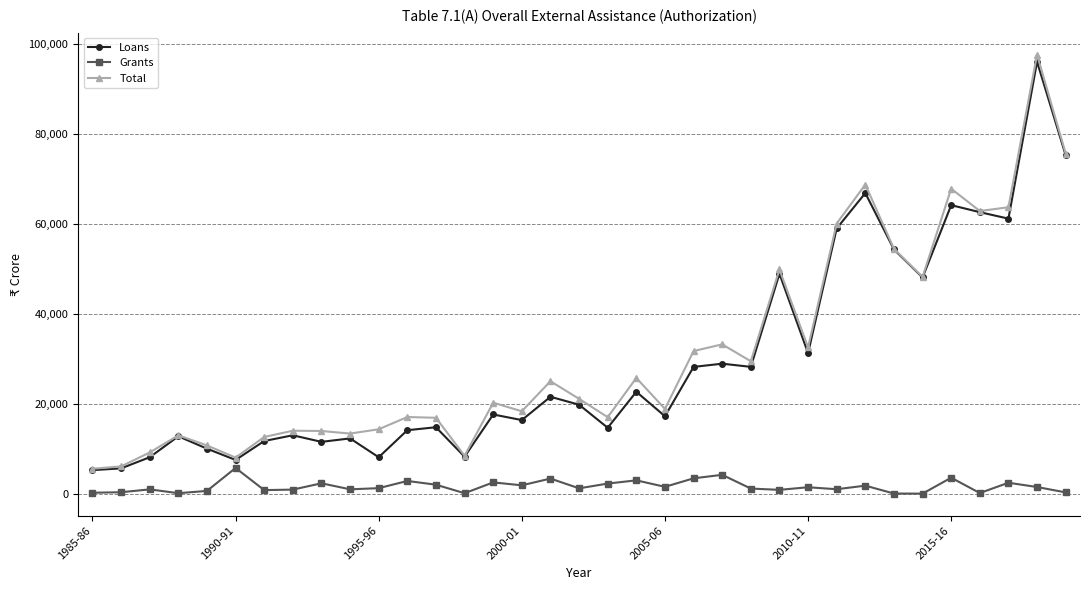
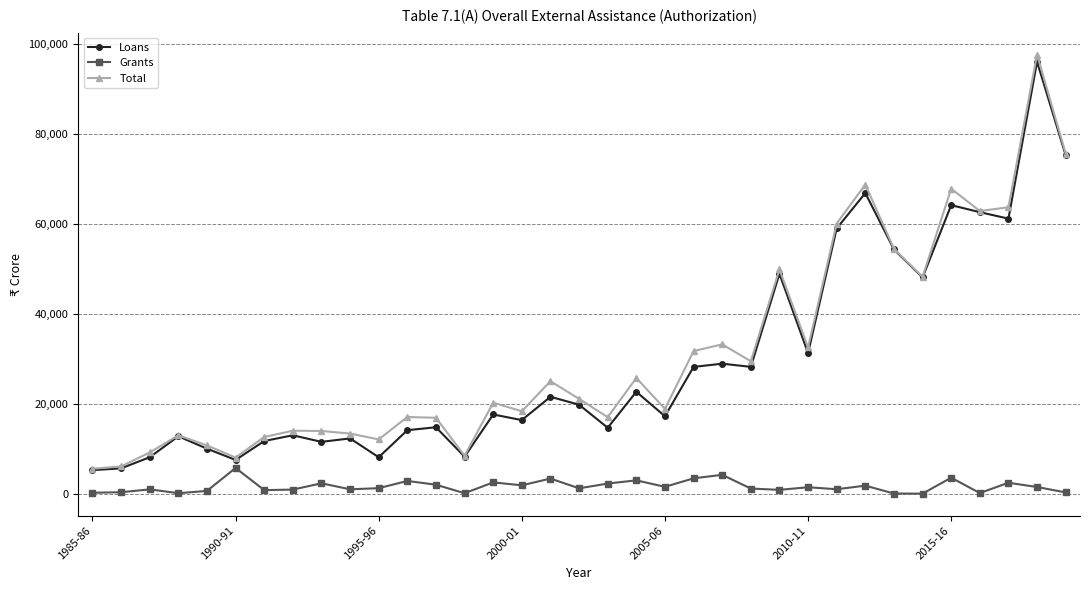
Total, 1995-96: 14,000 -> 12,000
